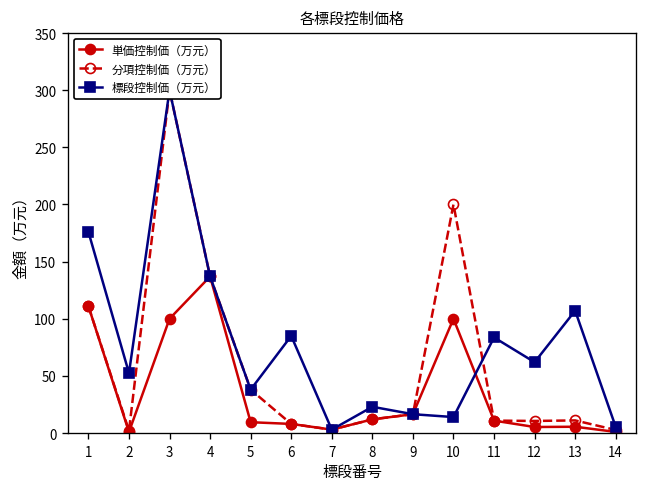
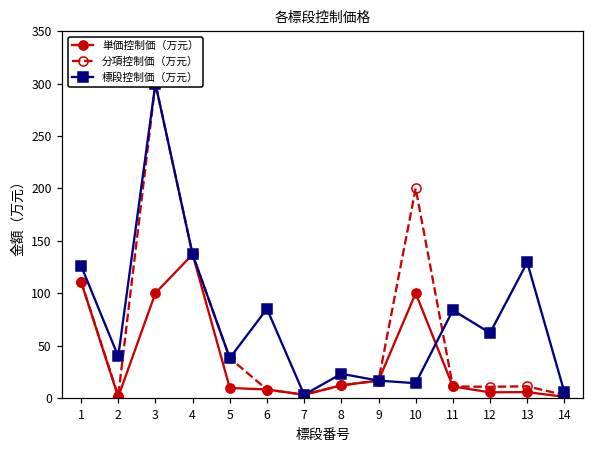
標段控制価（万元）, 1: 180 -> 130
標段控制価（万元）, 2: 50 -> 40
標段控制価（万元）, 13: 110 -> 130
